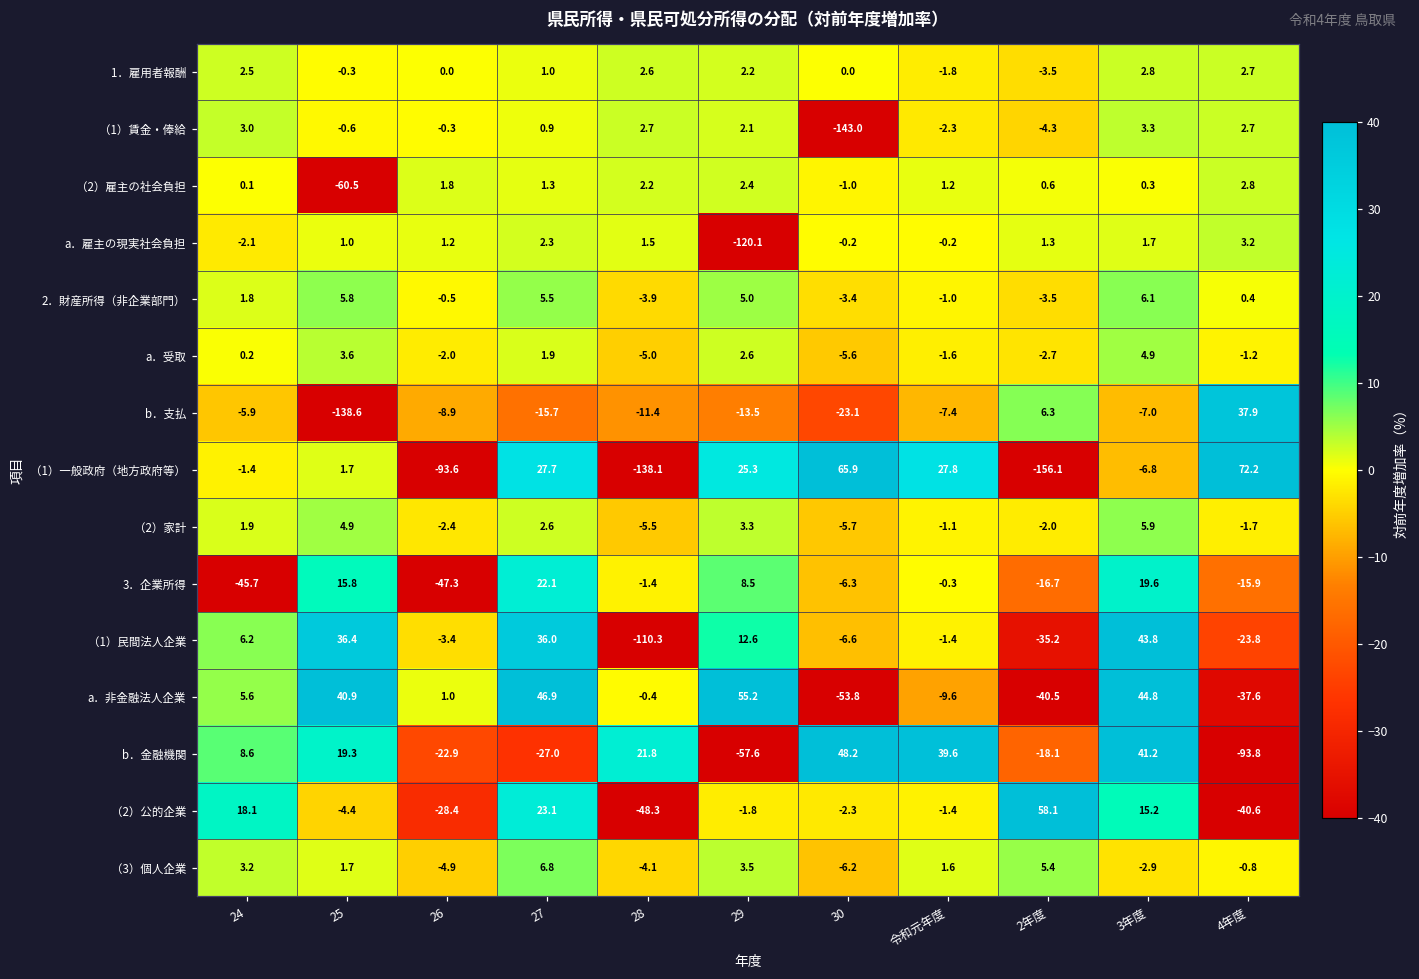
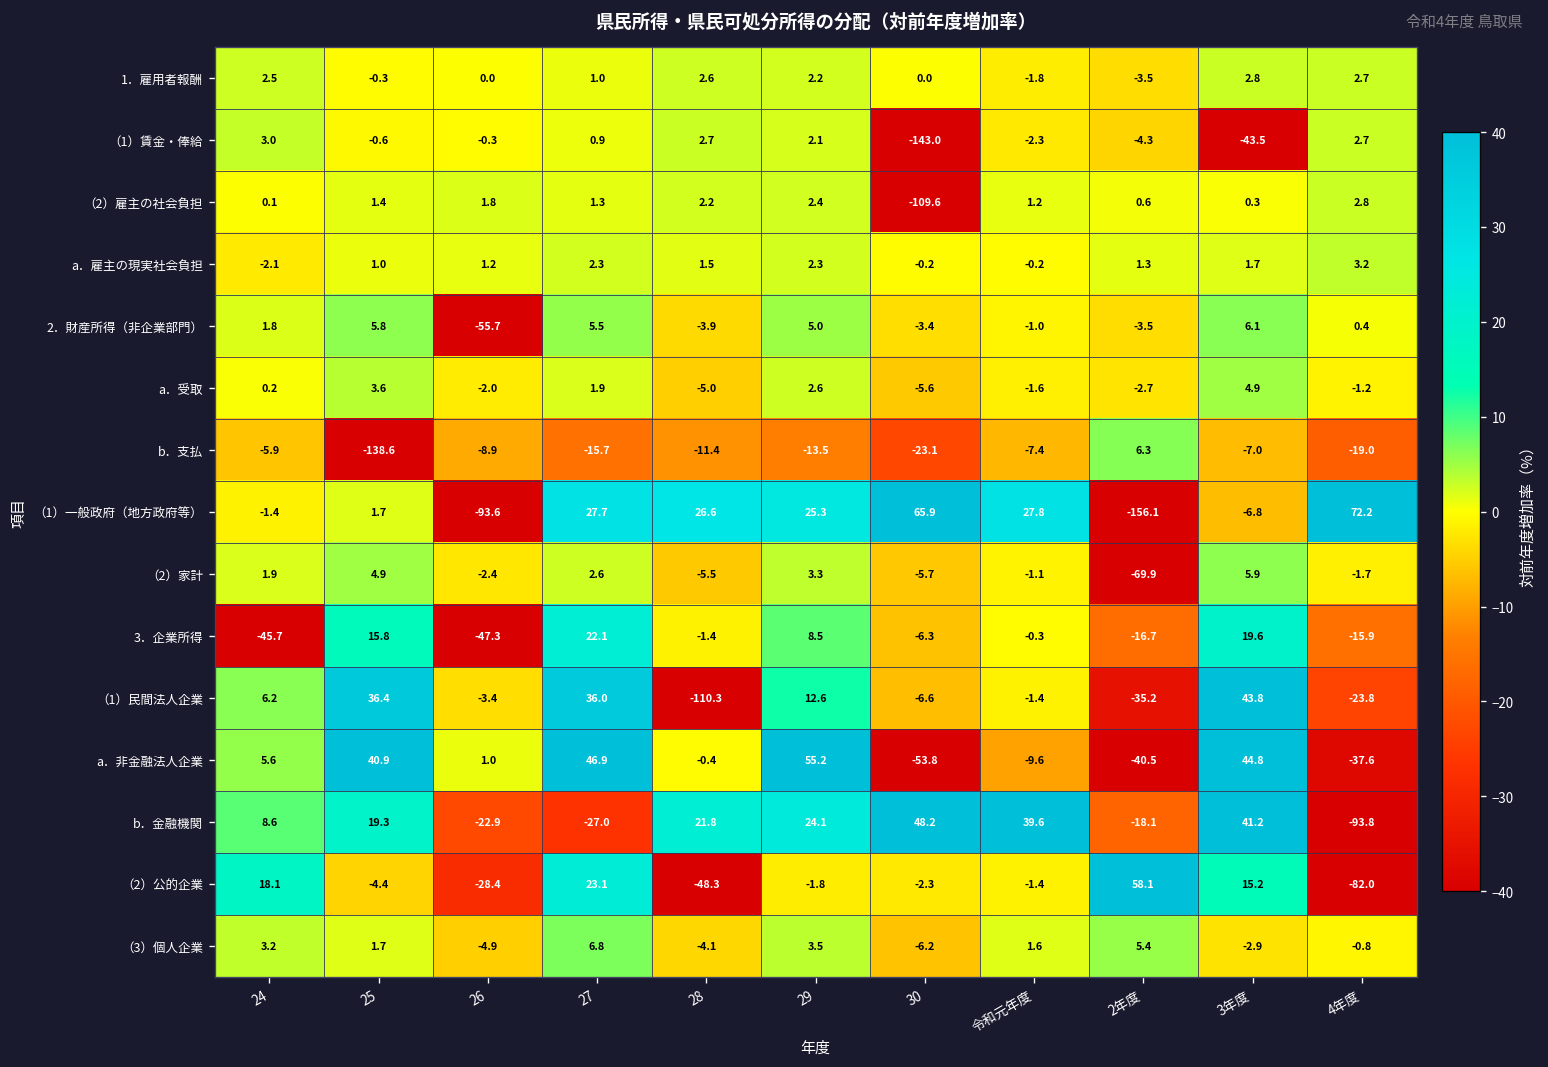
（1）賃金・俸給, 3年度: 3.3 -> -43.5
（2）雇主の社会負担, 25: -60.5 -> 1.4
（2）雇主の社会負担, 30: -1.0 -> -109.6
a．雇主の現実社会負担, 29: -120.1 -> 2.3
2．財産所得（非企業部門）, 26: -0.5 -> -55.7
b．支払, 4年度: 37.9 -> -19.0
（1）一般政府（地方政府等）, 28: -138.1 -> 26.6
（2）家計, 2年度: -2.0 -> -69.9
b．金融機関, 29: -57.6 -> 24.1
（2）公的企業, 4年度: -40.6 -> -82.0
